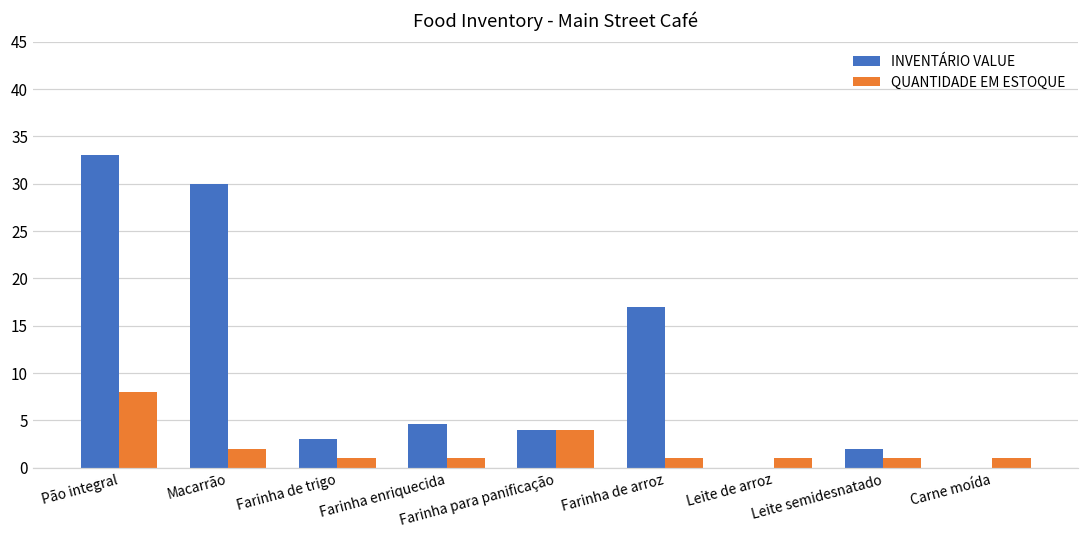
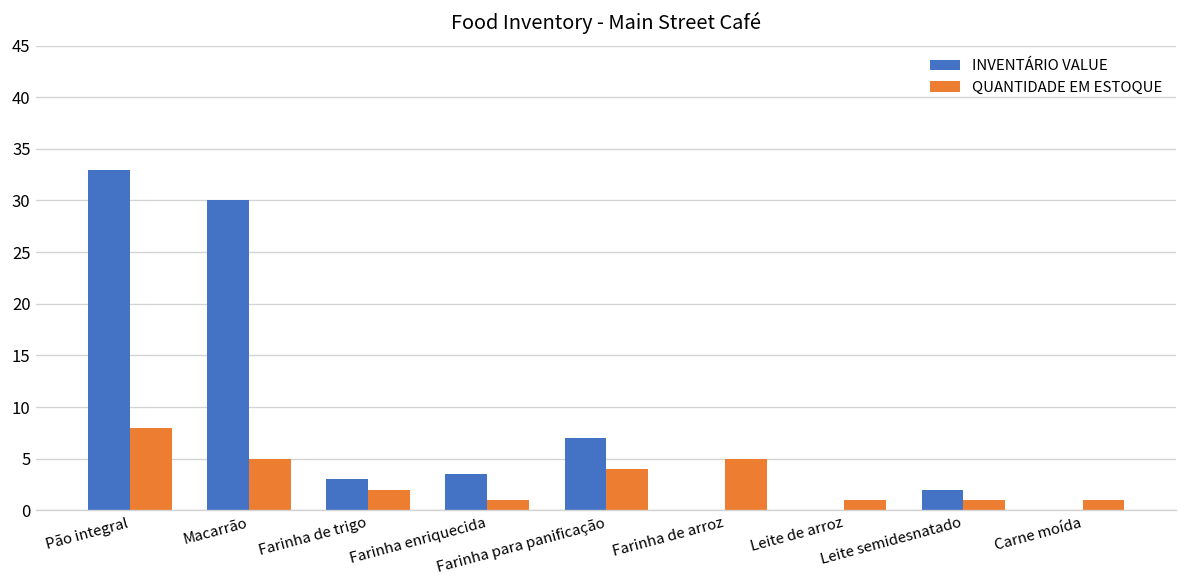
QUANTIDADE EM ESTOQUE, Macarrão: 2 -> 5
QUANTIDADE EM ESTOQUE, Farinha de trigo: 1 -> 2
INVENTÁRIO VALUE, Farinha enriquecida: 5 -> 4
INVENTÁRIO VALUE, Farinha para panificação: 4 -> 7
INVENTÁRIO VALUE, Farinha de arroz: 17 -> 0
QUANTIDADE EM ESTOQUE, Farinha de arroz: 1 -> 5
